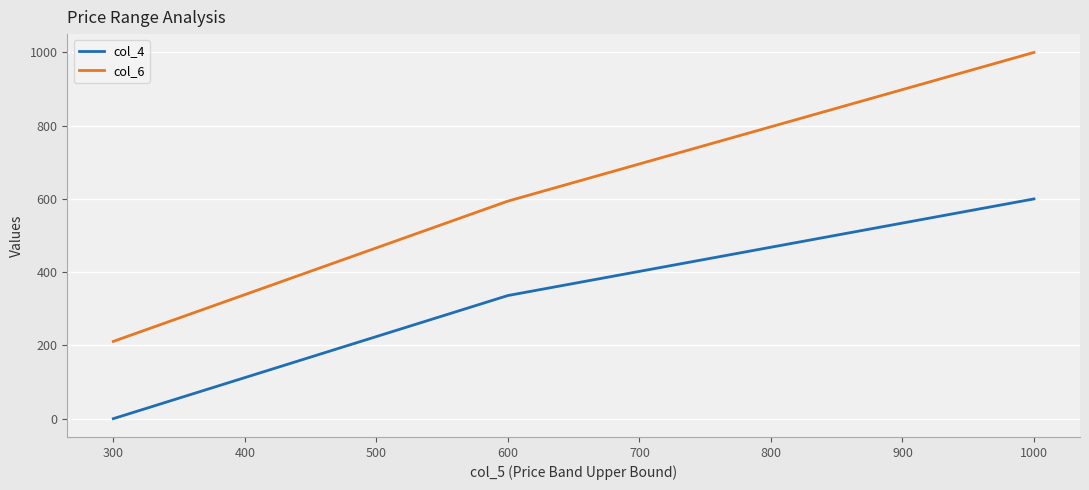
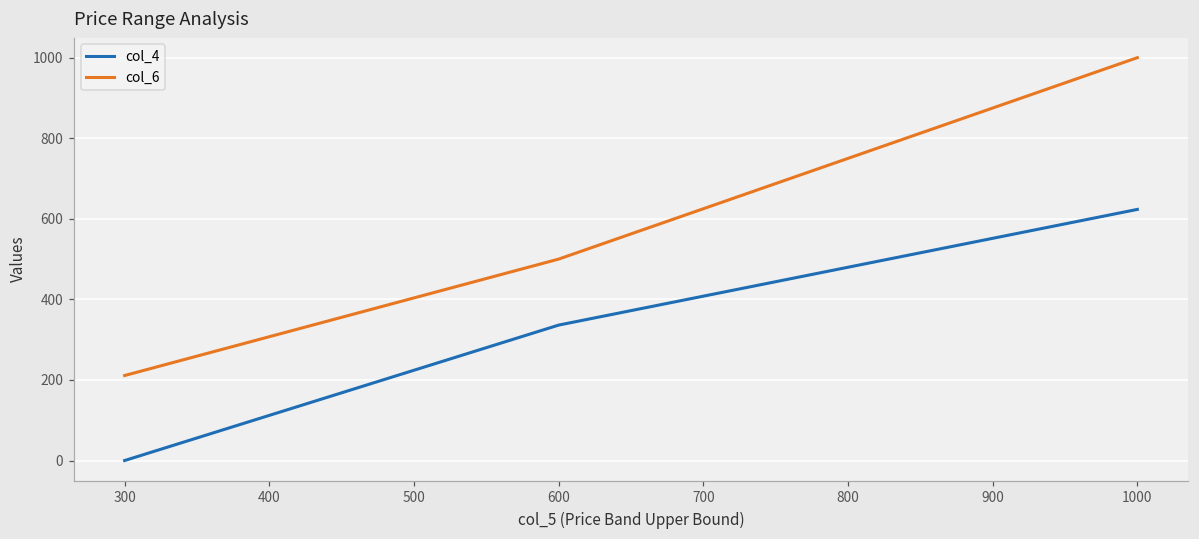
col_6, 600: 590 -> 500
col_4, 1000: 600 -> 620
